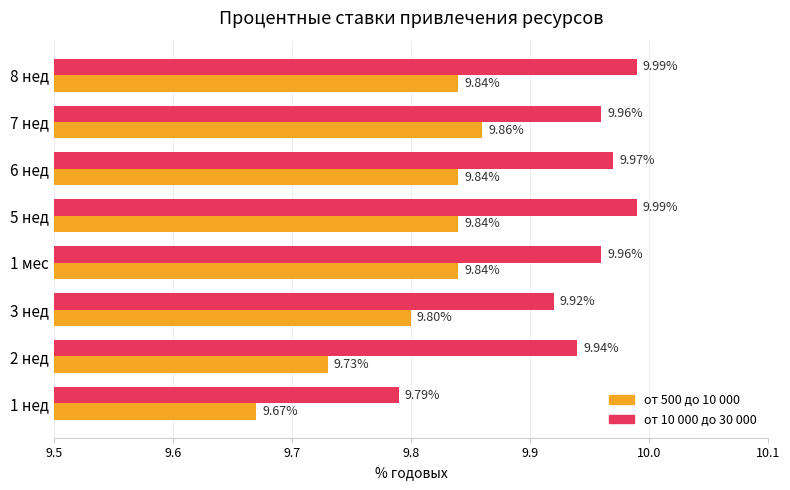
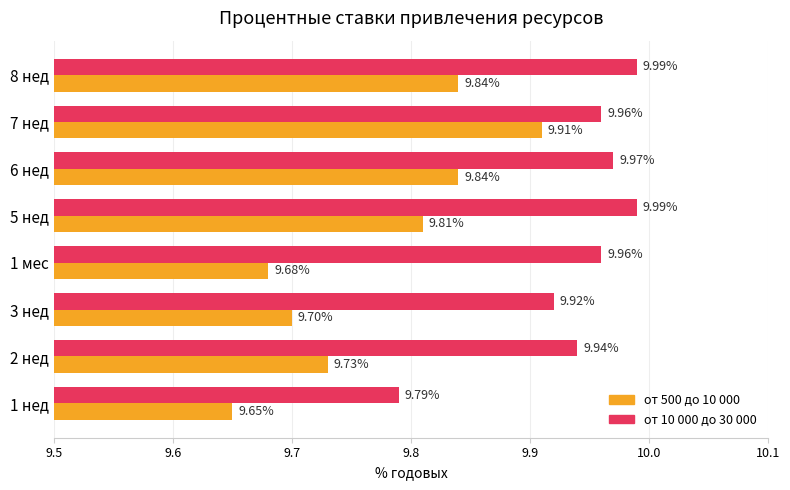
от 500 до 10 000, 7 нед: 9.86% -> 9.91%
от 500 до 10 000, 5 нед: 9.84% -> 9.81%
от 500 до 10 000, 1 мес: 9.84% -> 9.68%
от 500 до 10 000, 3 нед: 9.80% -> 9.70%
от 500 до 10 000, 1 нед: 9.67% -> 9.65%
